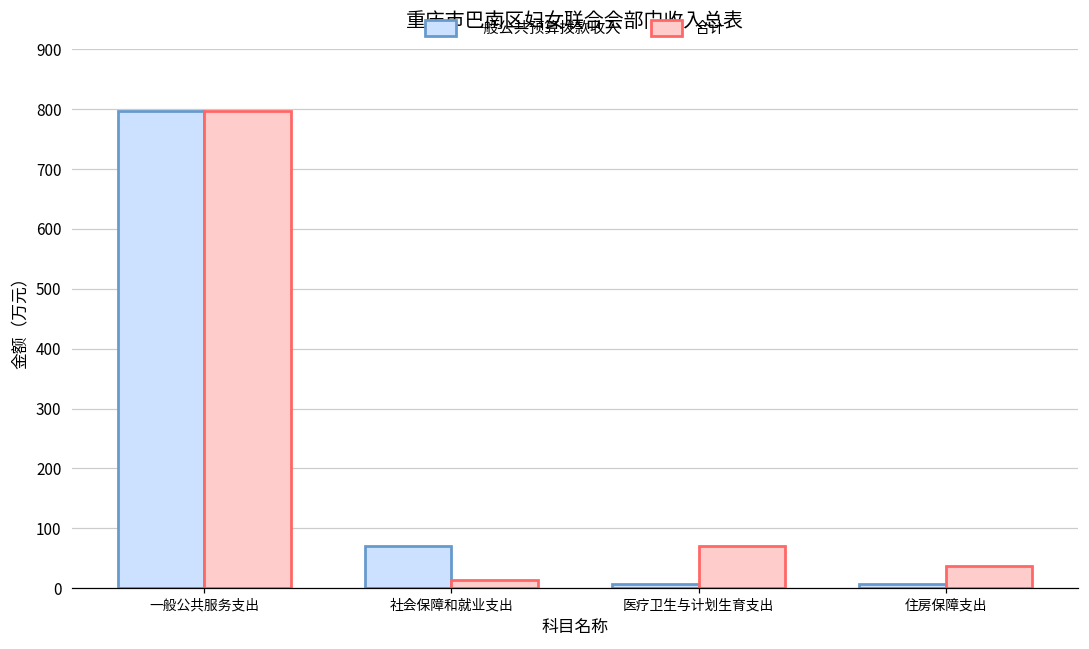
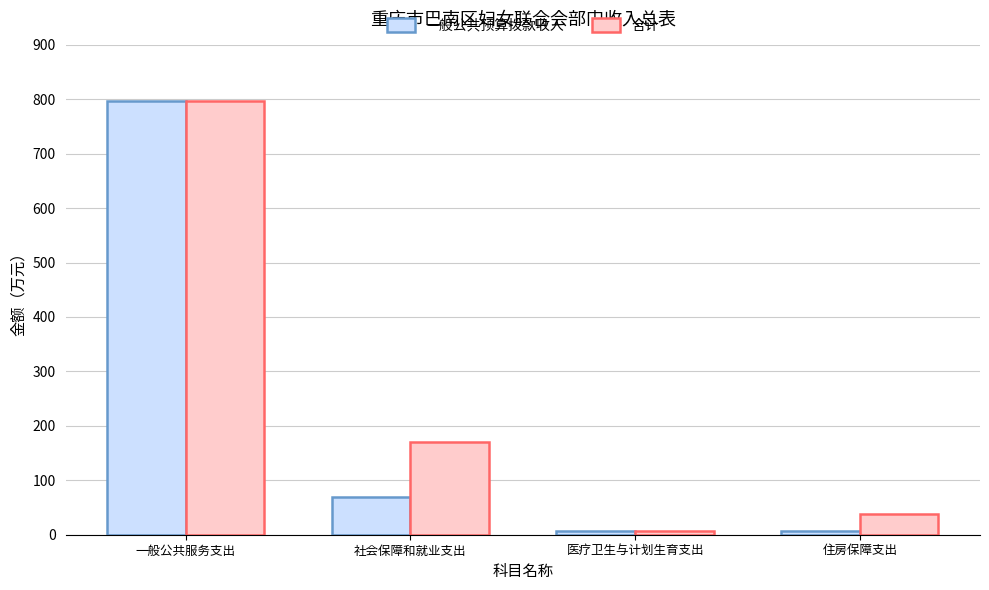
合计, 社会保障和就业支出: 10 -> 170
合计, 医疗卫生与计划生育支出: 70 -> 10
